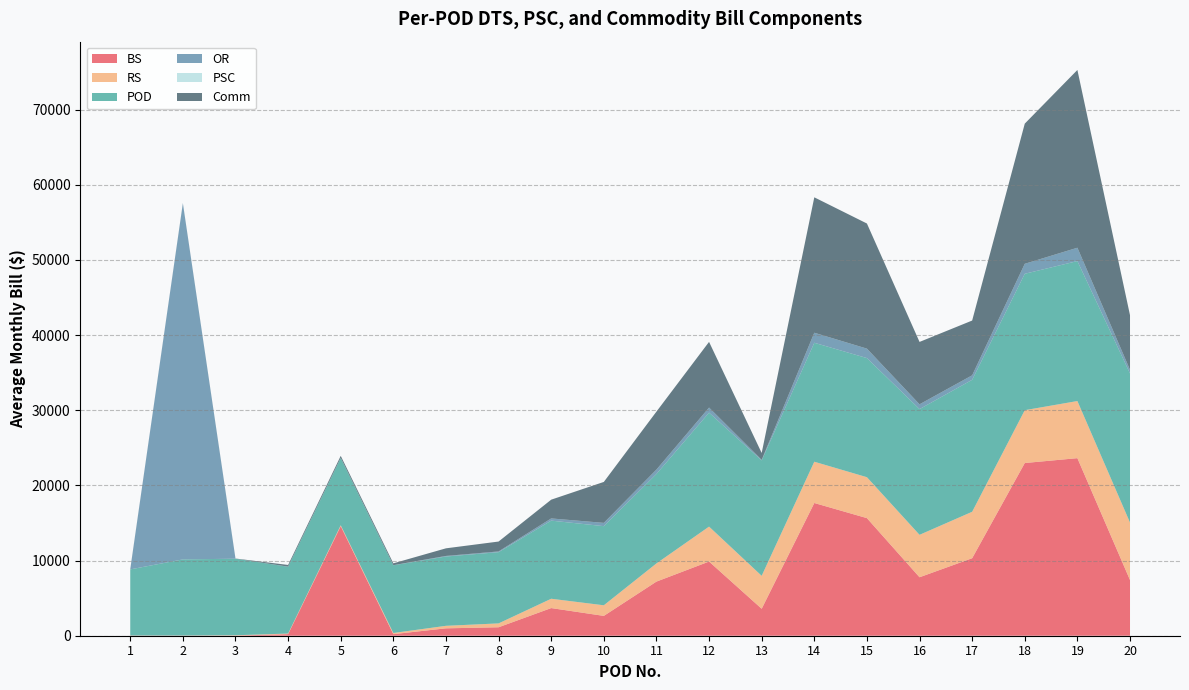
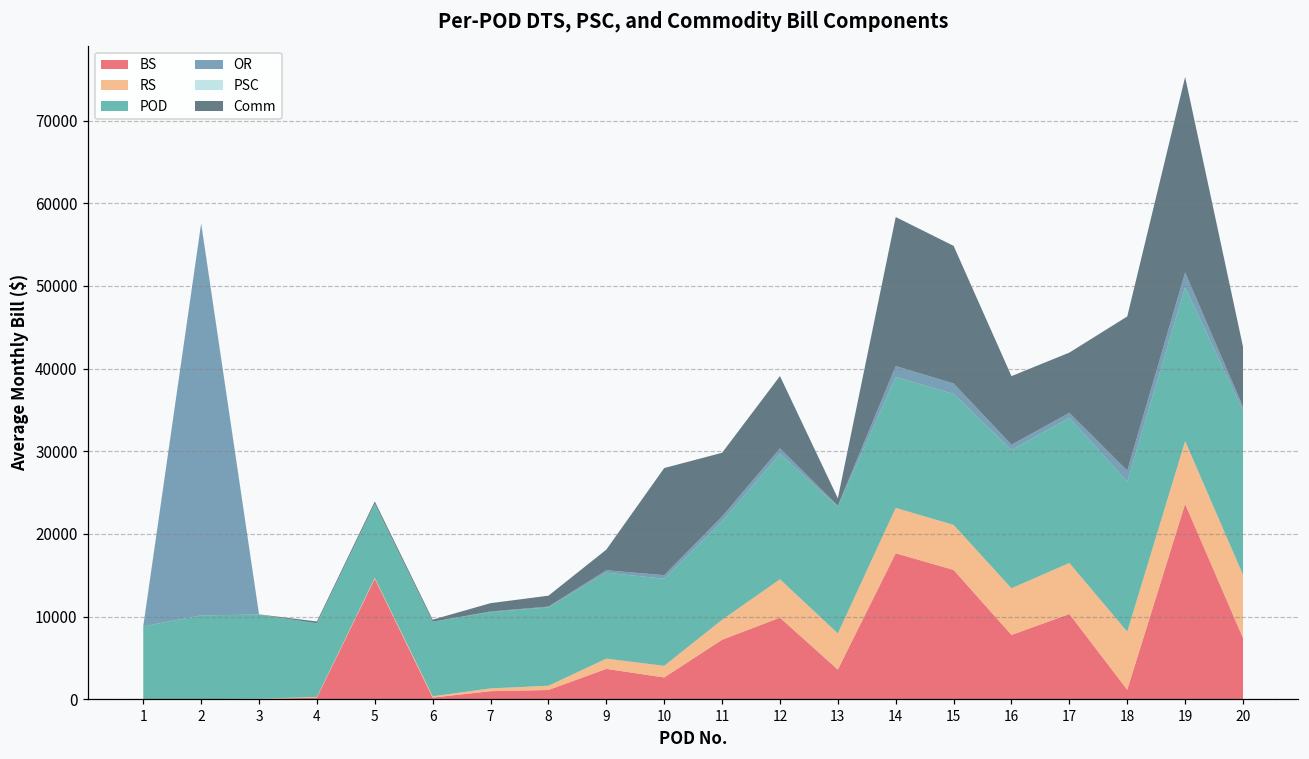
Comm, 10: 5000 -> 13000
BS, 18: 23000 -> 1000
